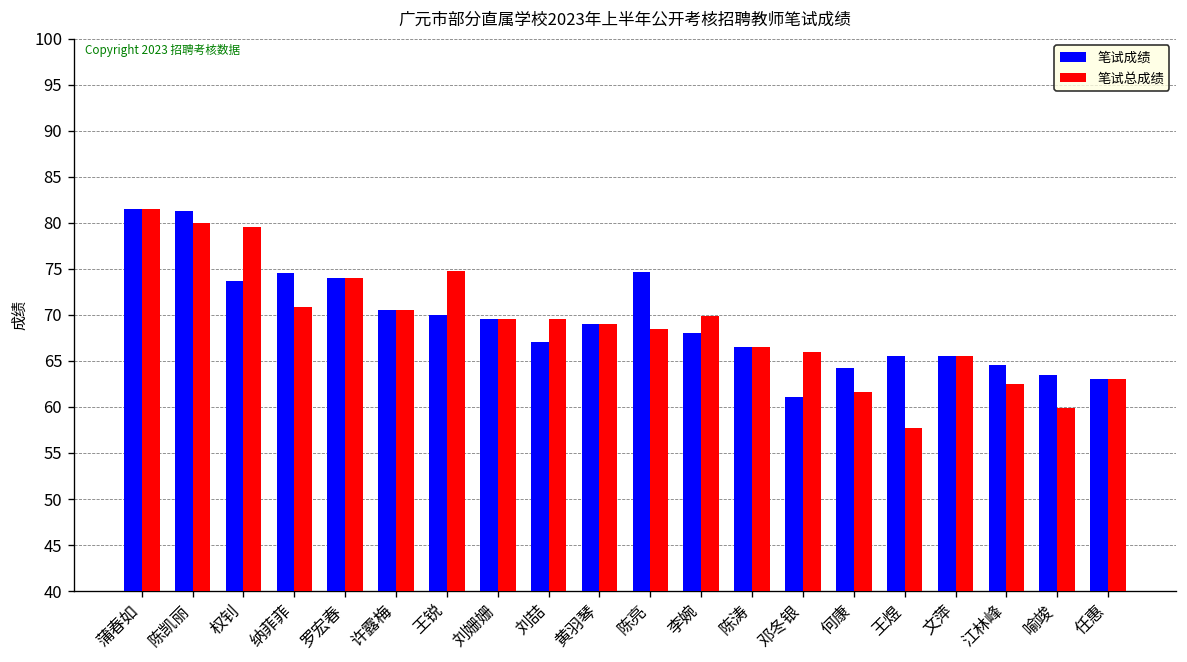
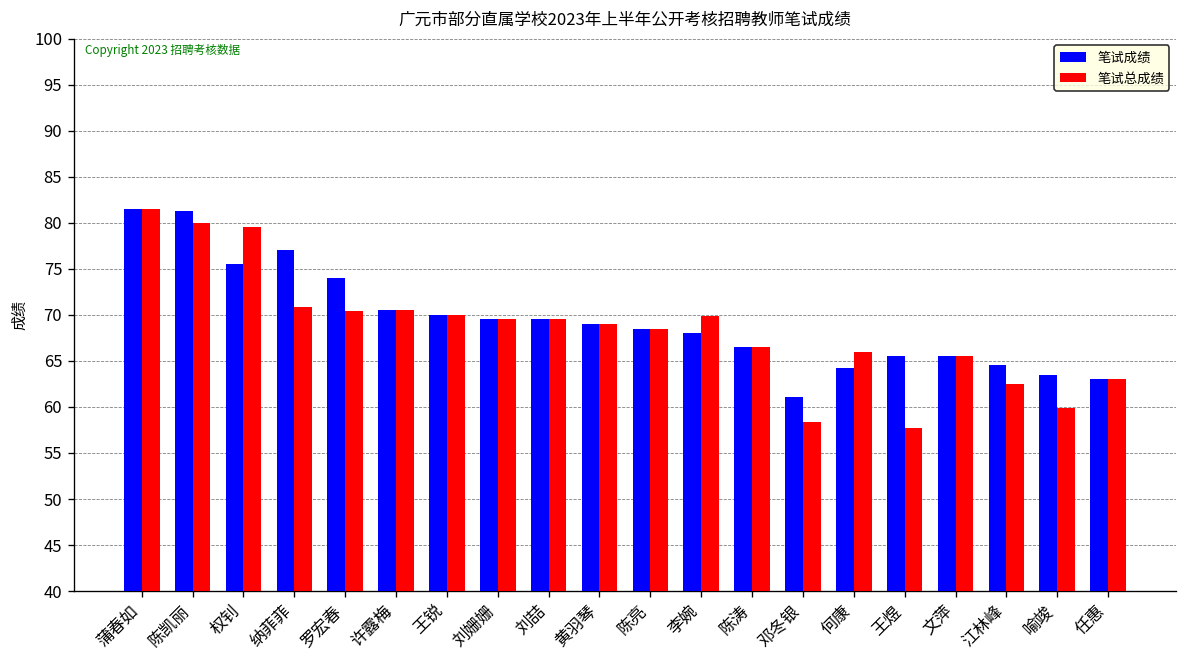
笔试成绩, 权钊: 74 -> 76
笔试成绩, 纳菲菲: 75 -> 77
笔试总成绩, 罗宏春: 74 -> 70
笔试总成绩, 王锐: 75 -> 70
笔试成绩, 刘喆: 67 -> 70
笔试成绩, 陈亮: 75 -> 69
笔试总成绩, 邓冬银: 66 -> 58
笔试总成绩, 何康: 62 -> 66
